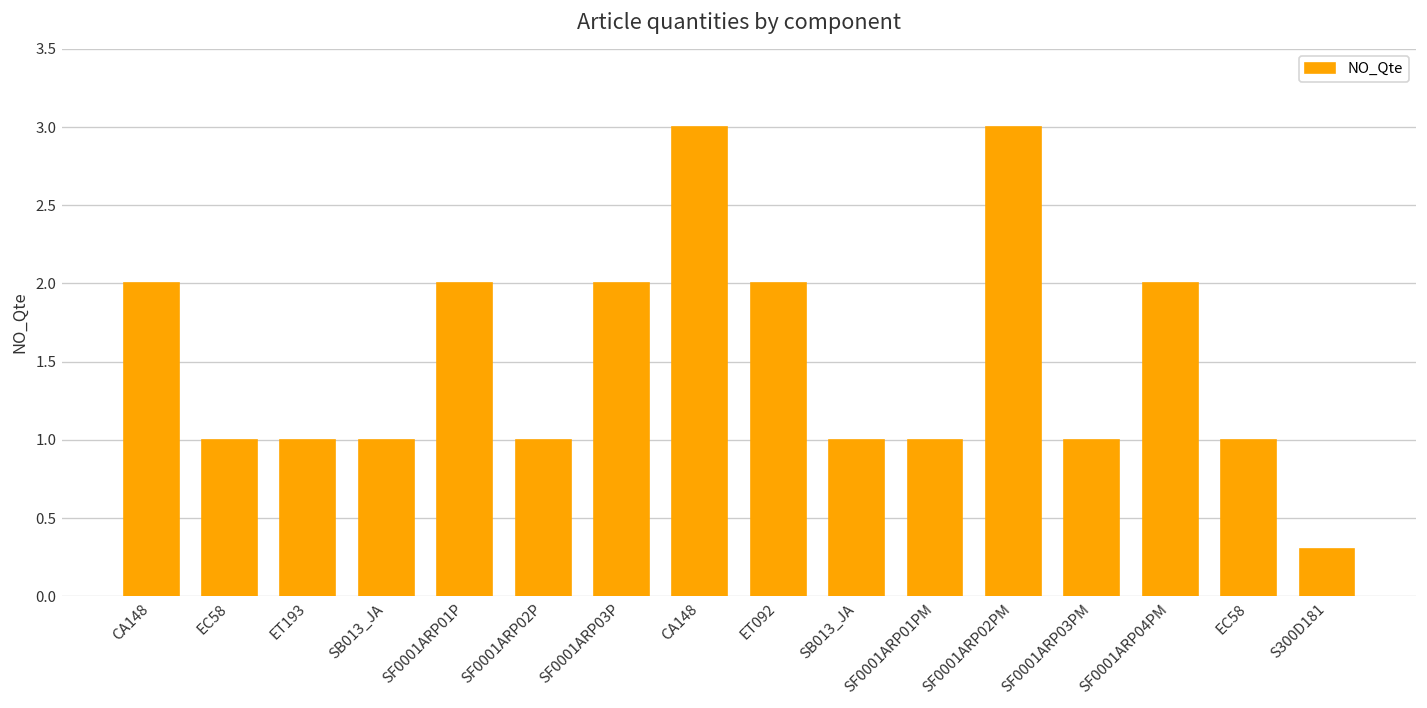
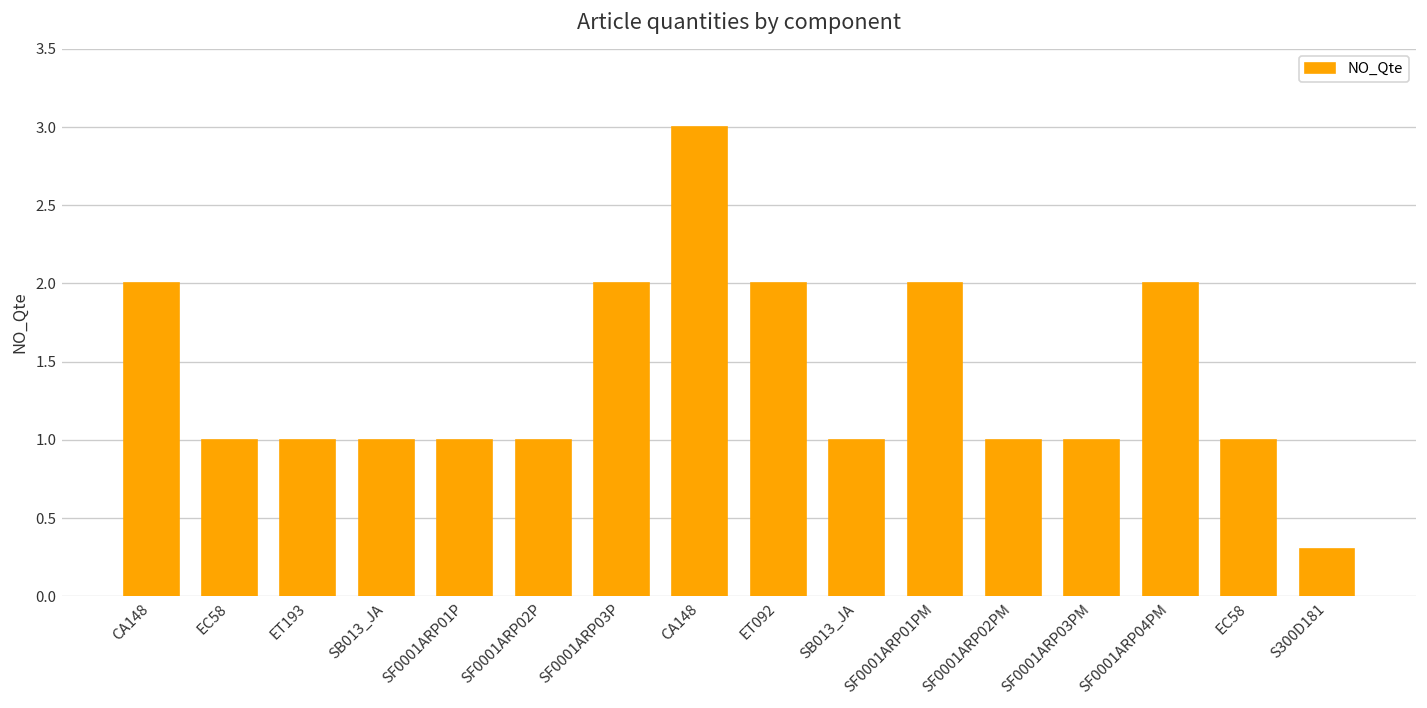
SF0001ARP01P: 2 -> 1
SF0001ARP01PM: 1 -> 2
SF0001ARP02PM: 3 -> 1
